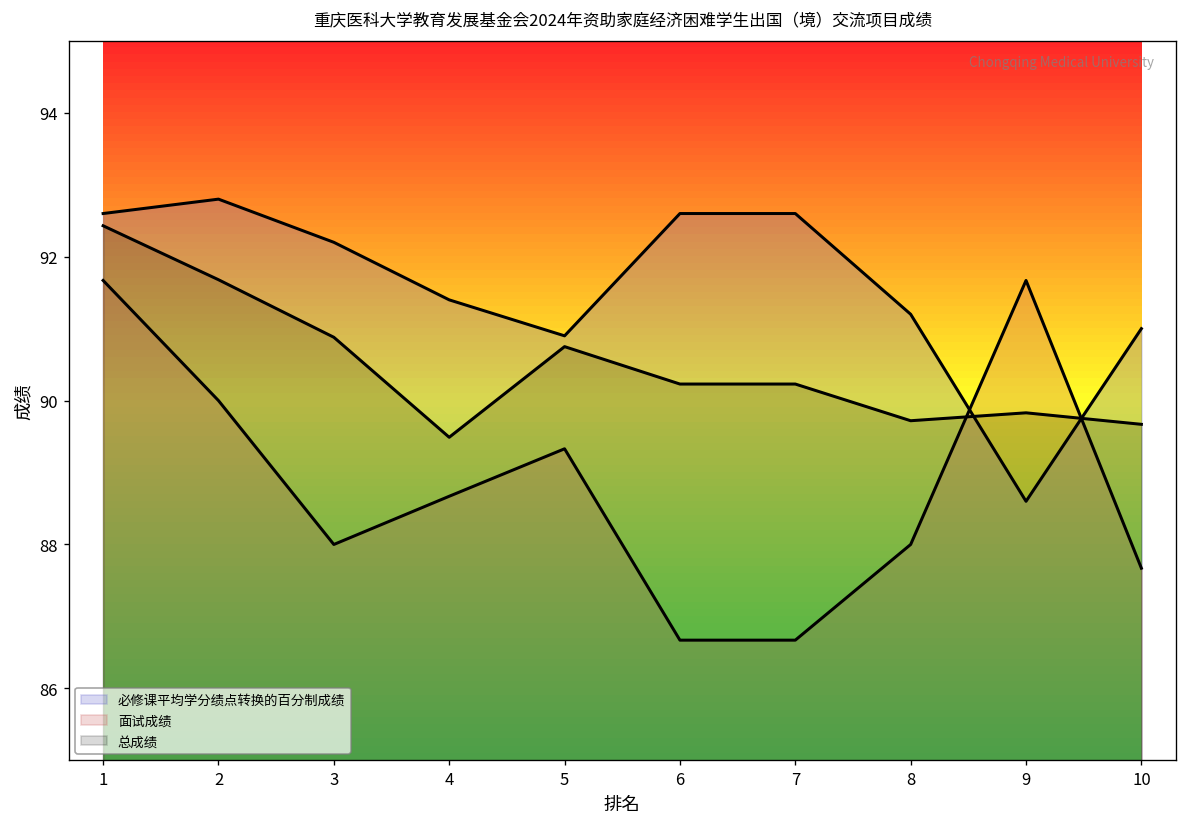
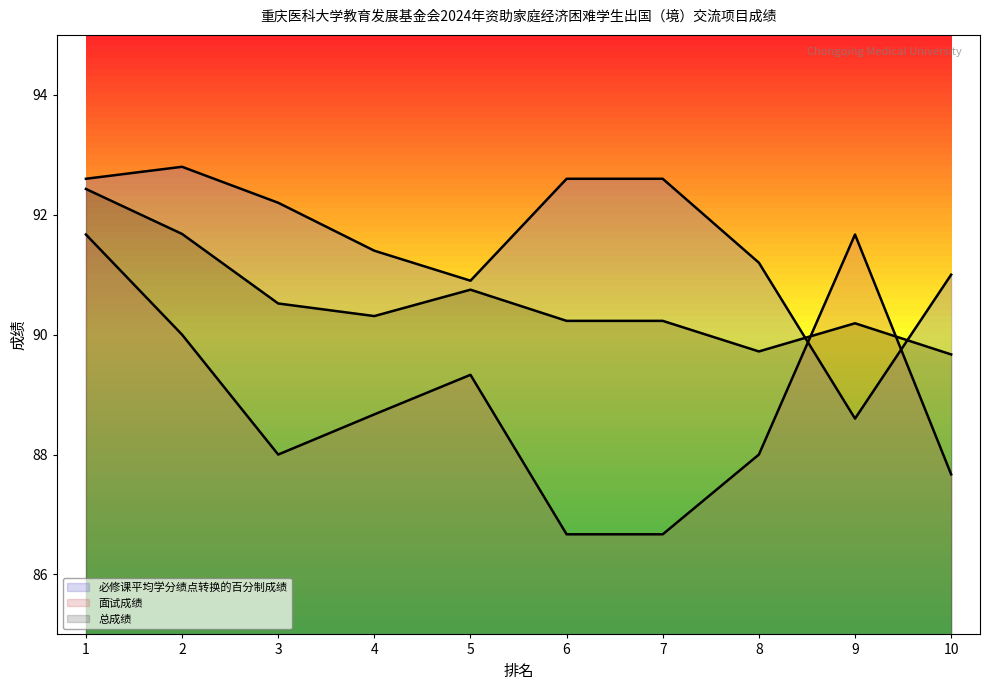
总成绩, 3: 90.9 -> 90.5
总成绩, 4: 89.5 -> 90.3
总成绩, 9: 89.8 -> 90.2
